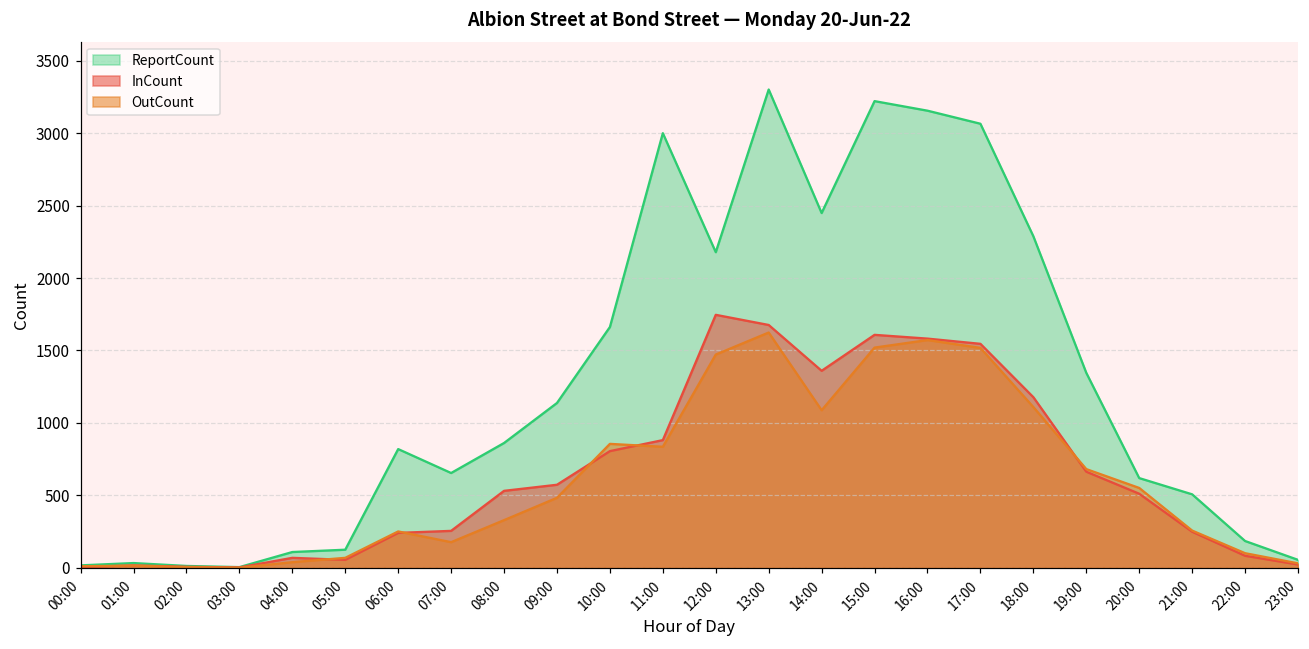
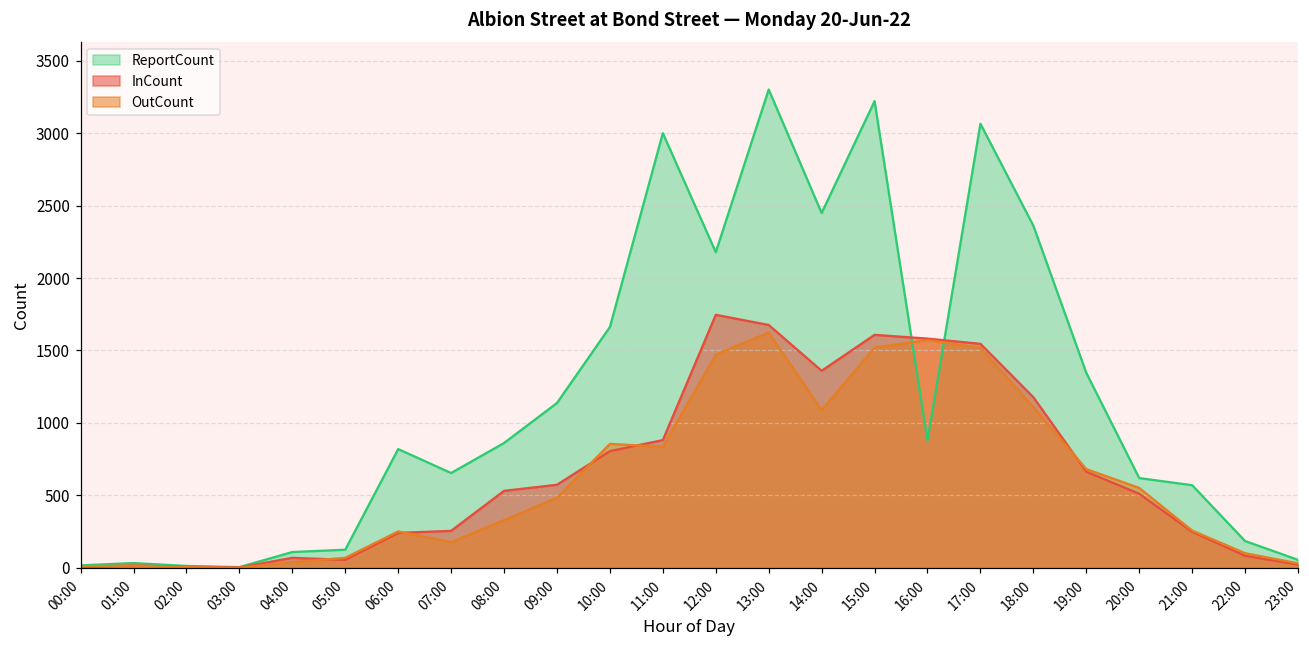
ReportCount, 16:00: 3150 -> 880
ReportCount, 18:00: 2290 -> 2360
ReportCount, 21:00: 510 -> 570
